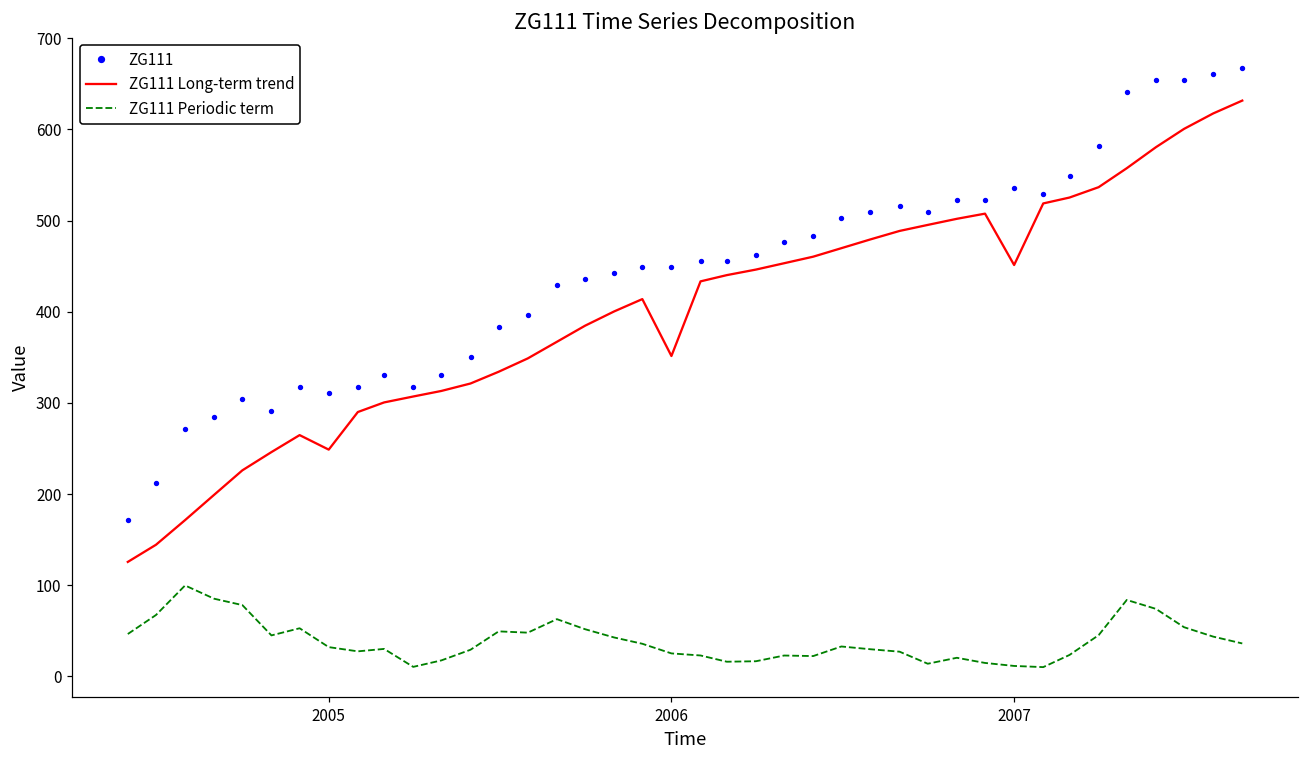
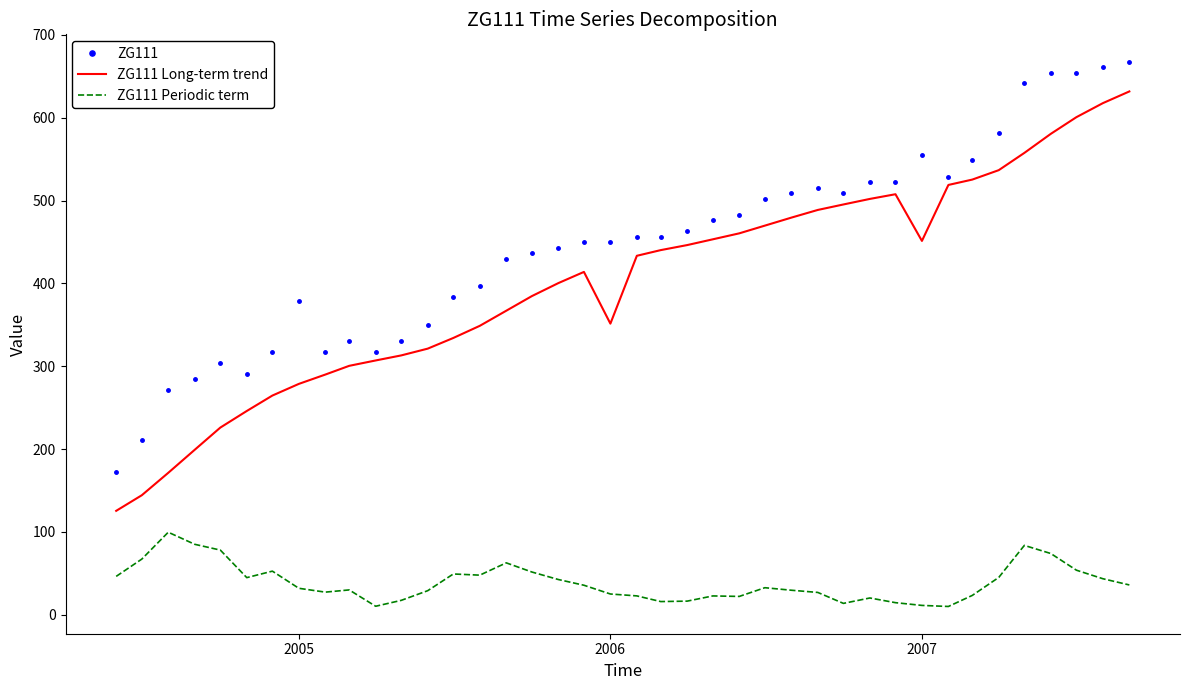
ZG111, 2005: 310 -> 380
ZG111 Long-term trend, 2005: 250 -> 280
ZG111, 2007: 540 -> 560
